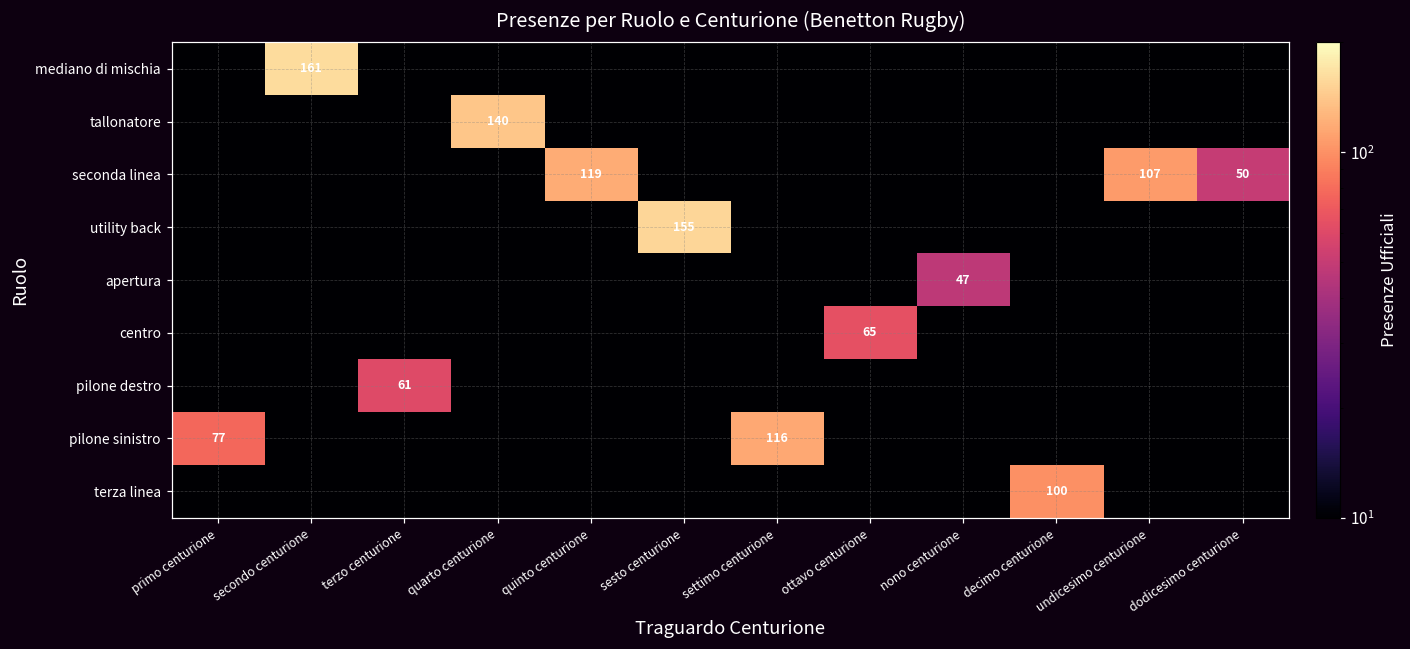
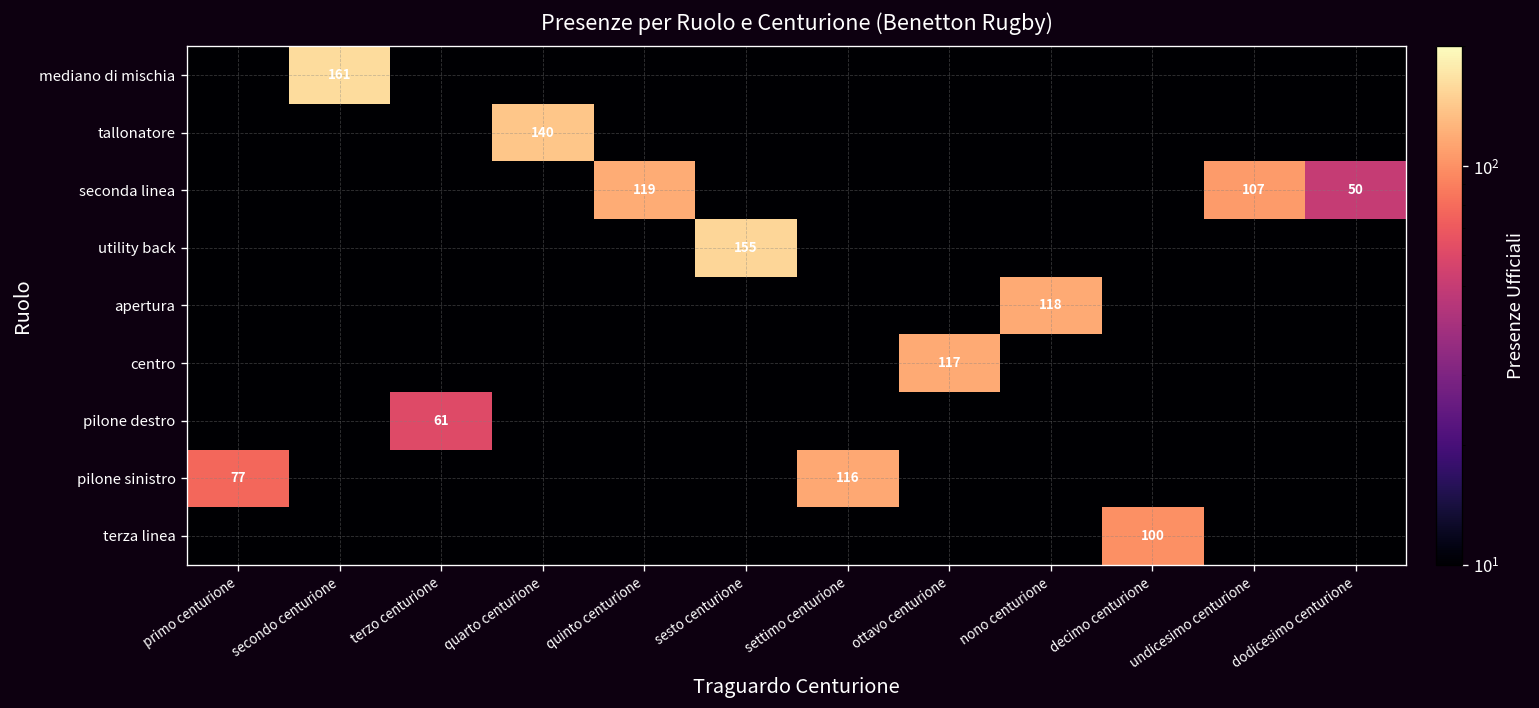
apertura, nono centurione: 47 -> 118
centro, ottavo centurione: 65 -> 117
